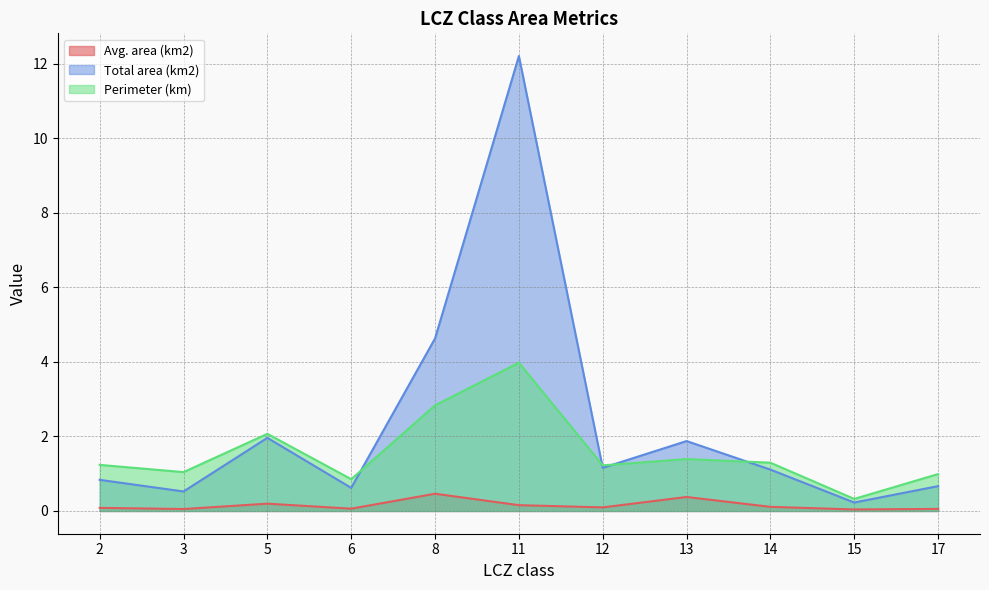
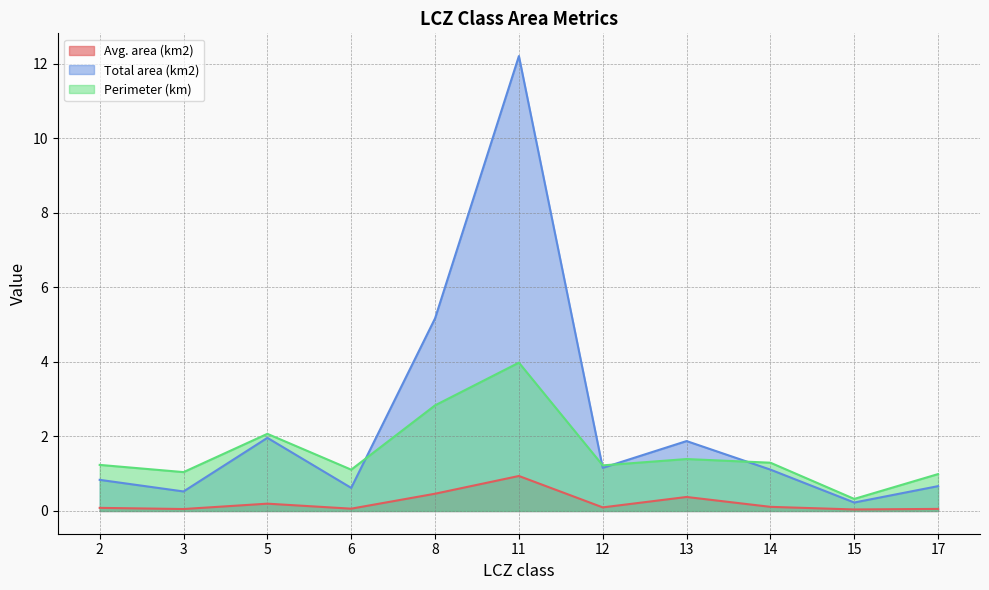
Perimeter (km), 6: 0.9 -> 1.1
Total area (km2), 8: 4.6 -> 5.2
Avg. area (km2), 11: 0.2 -> 0.9
